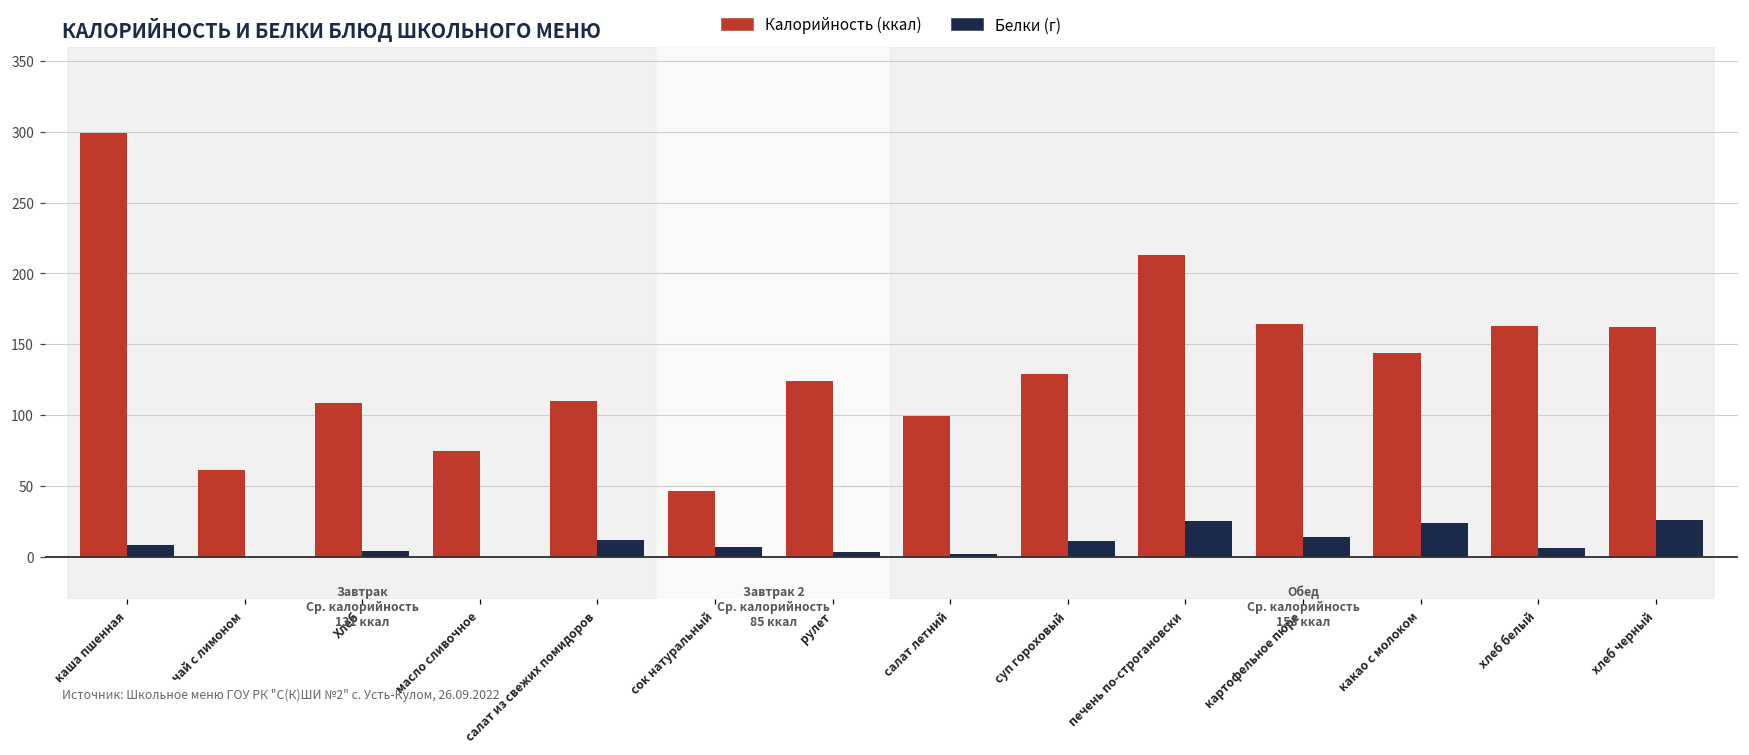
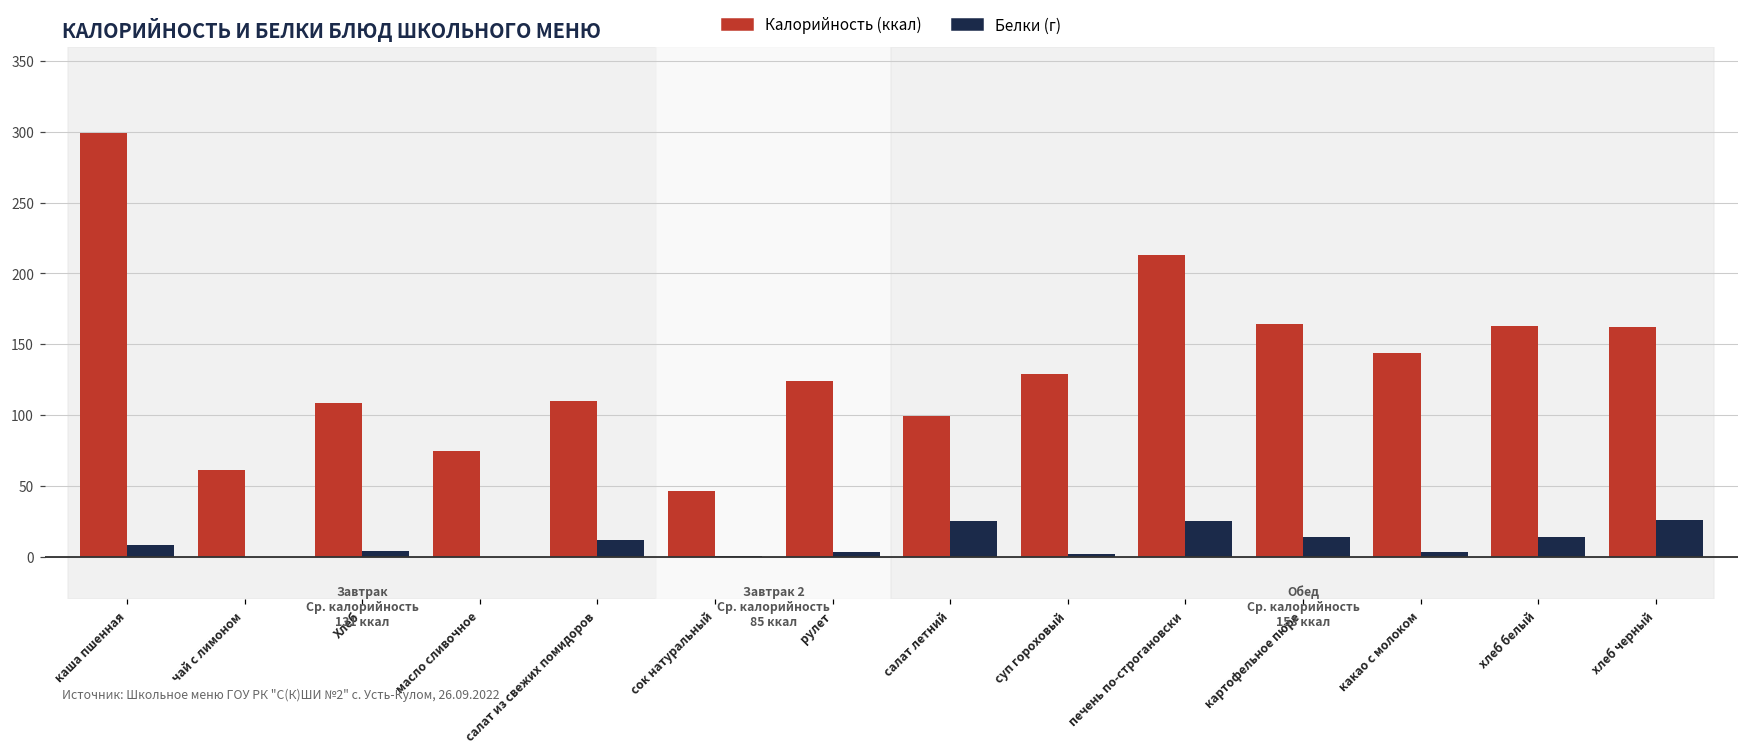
Белки (г), сок натуральный: 7 -> 1
Белки (г), салат летний: 2 -> 25
Белки (г), суп гороховый: 11 -> 2
Белки (г), какао с молоком: 24 -> 3
Белки (г), хлеб белый: 6 -> 14
